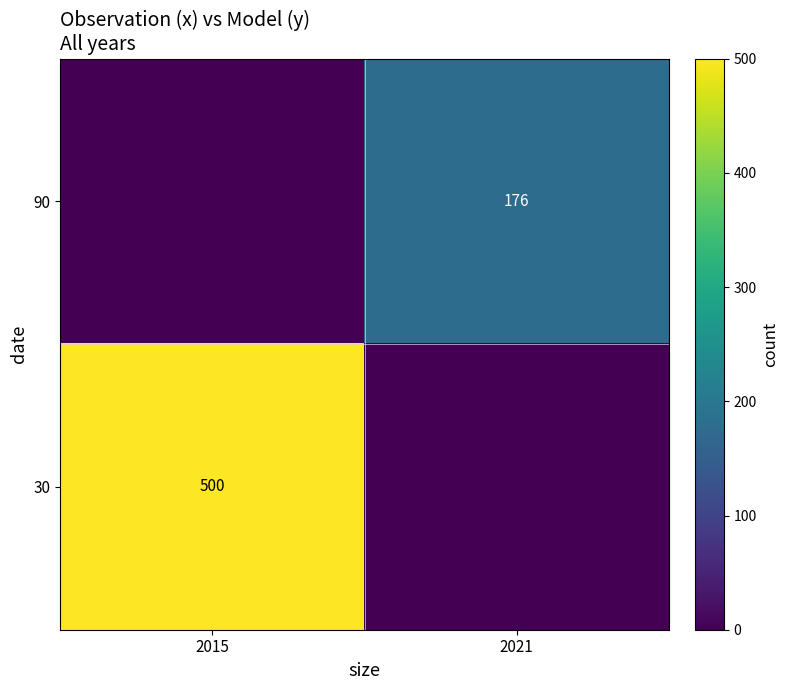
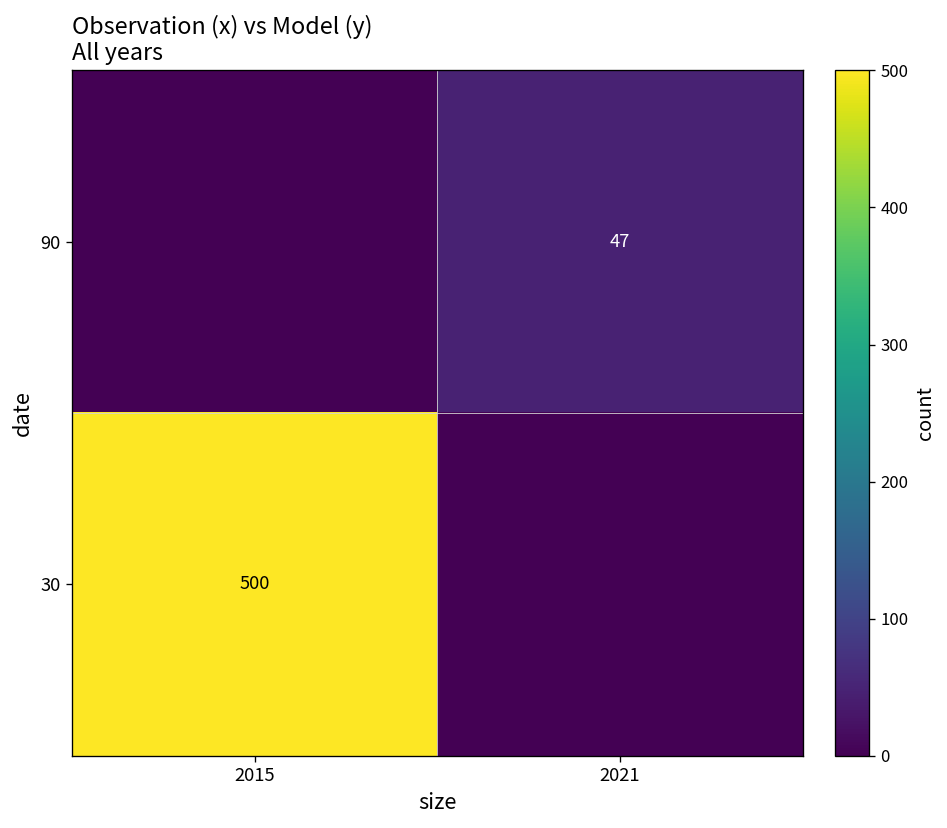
90, 2021: 176 -> 47
